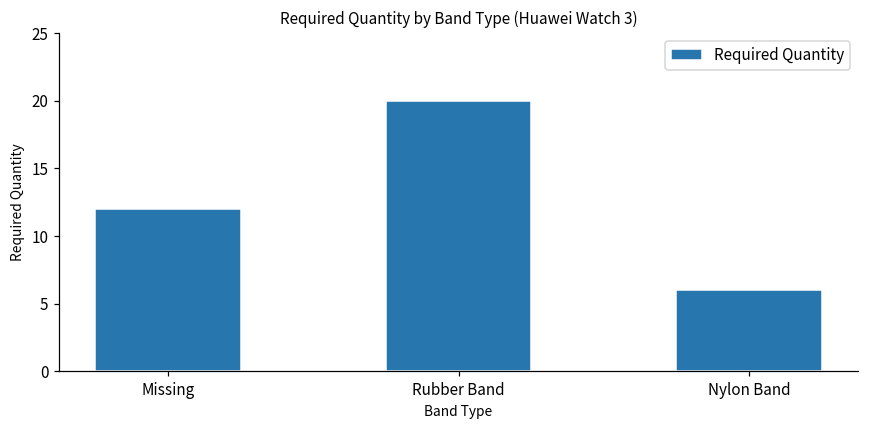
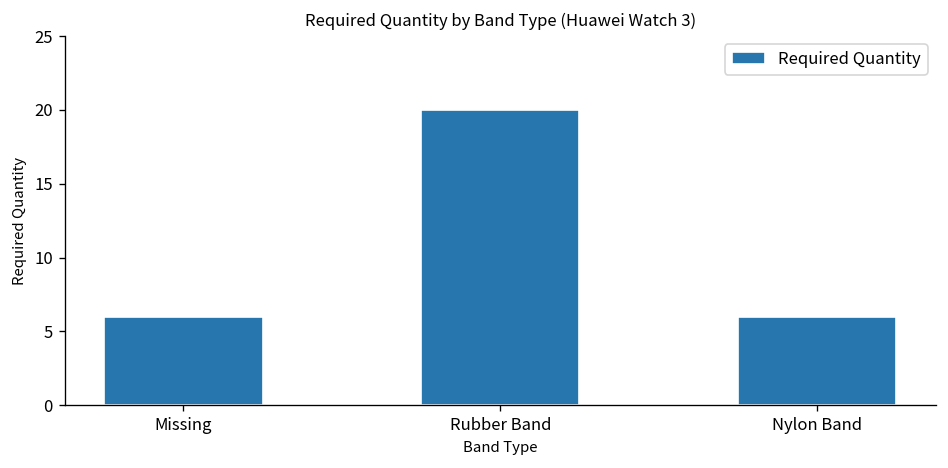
Missing: 12 -> 6
